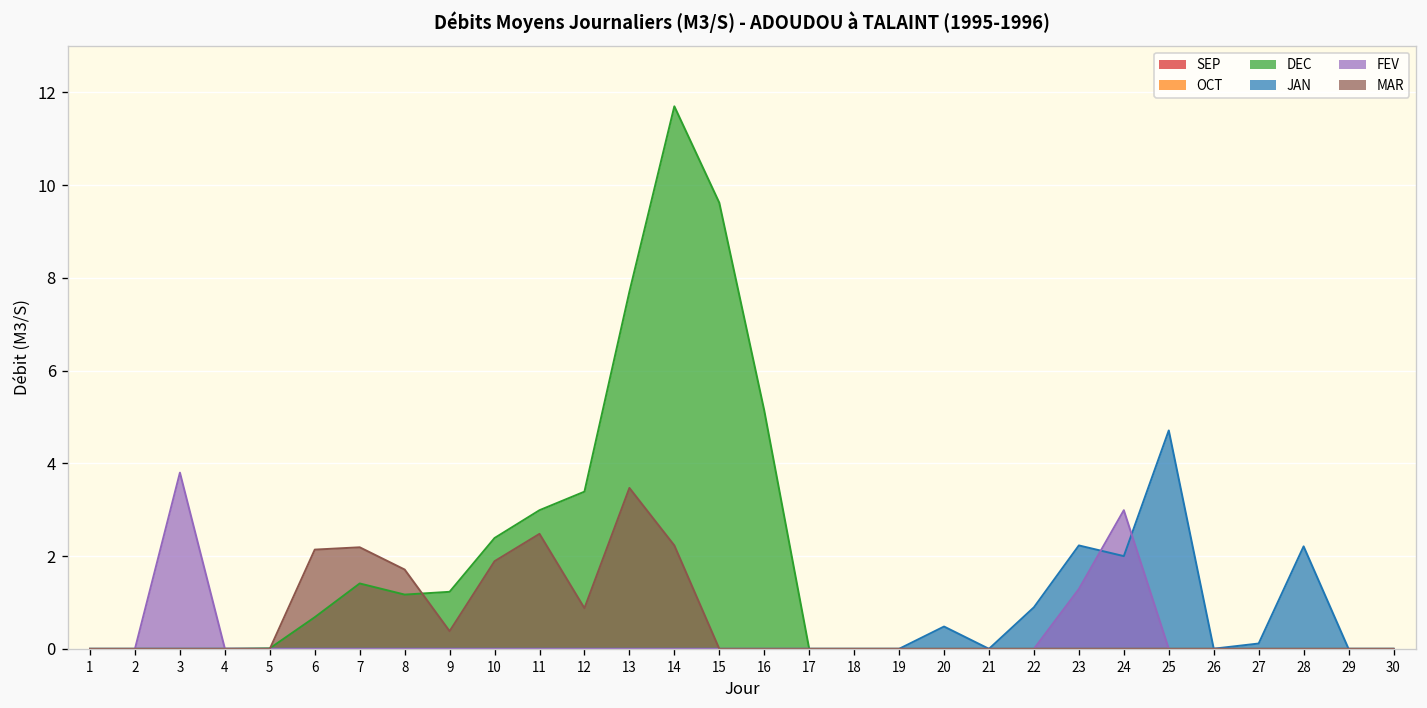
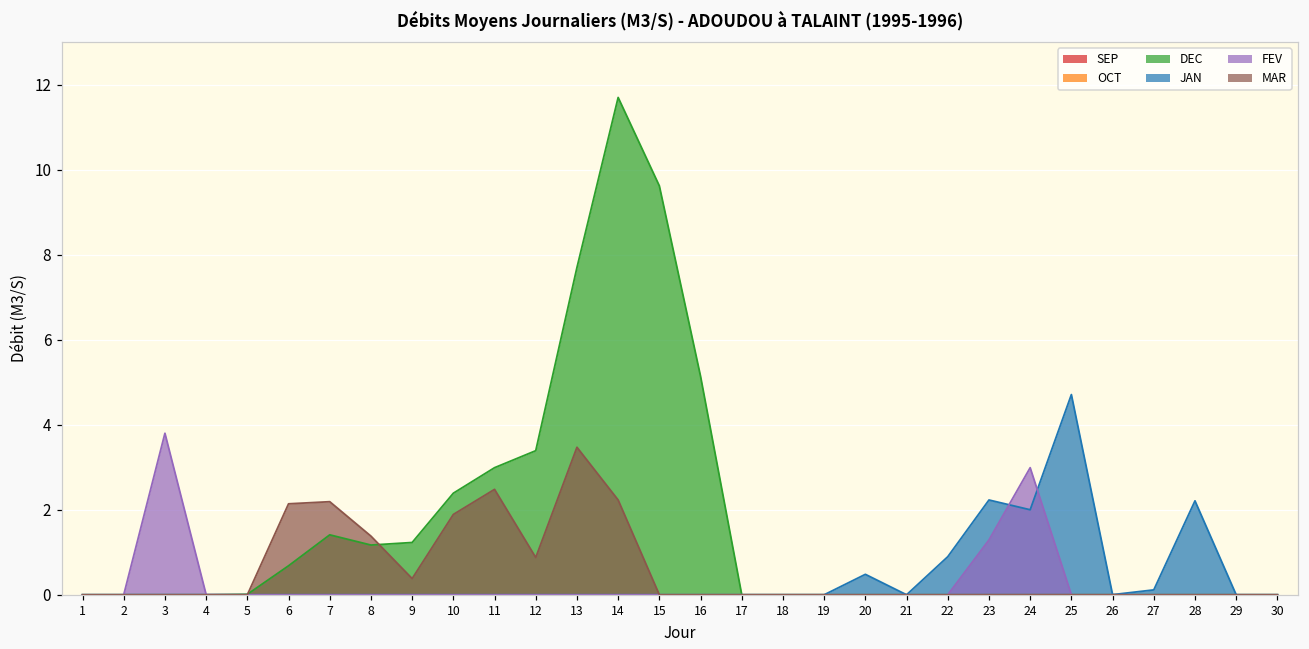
MAR, 8: 1.7 -> 1.4
